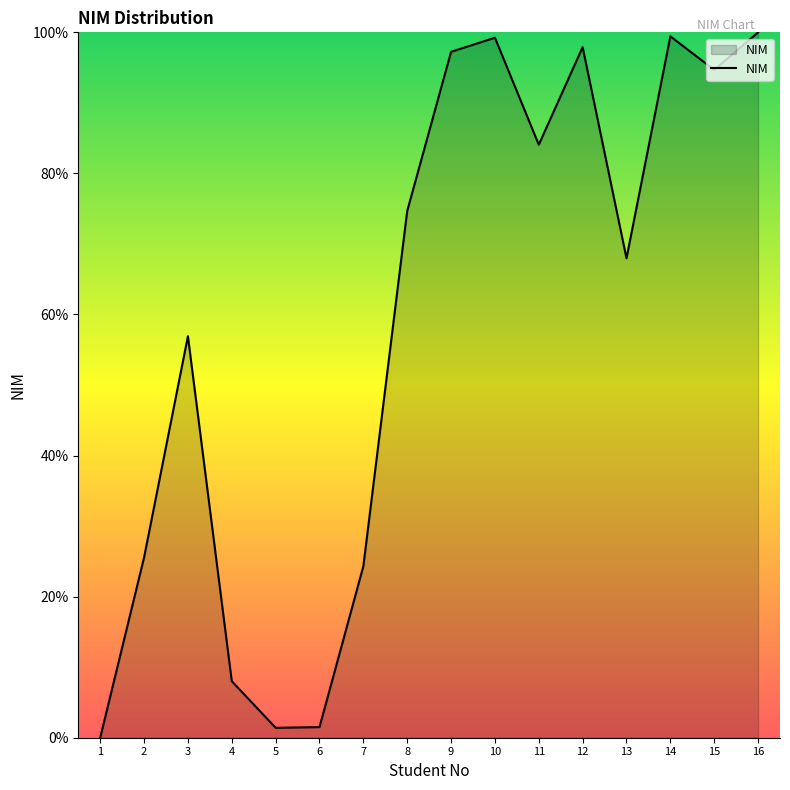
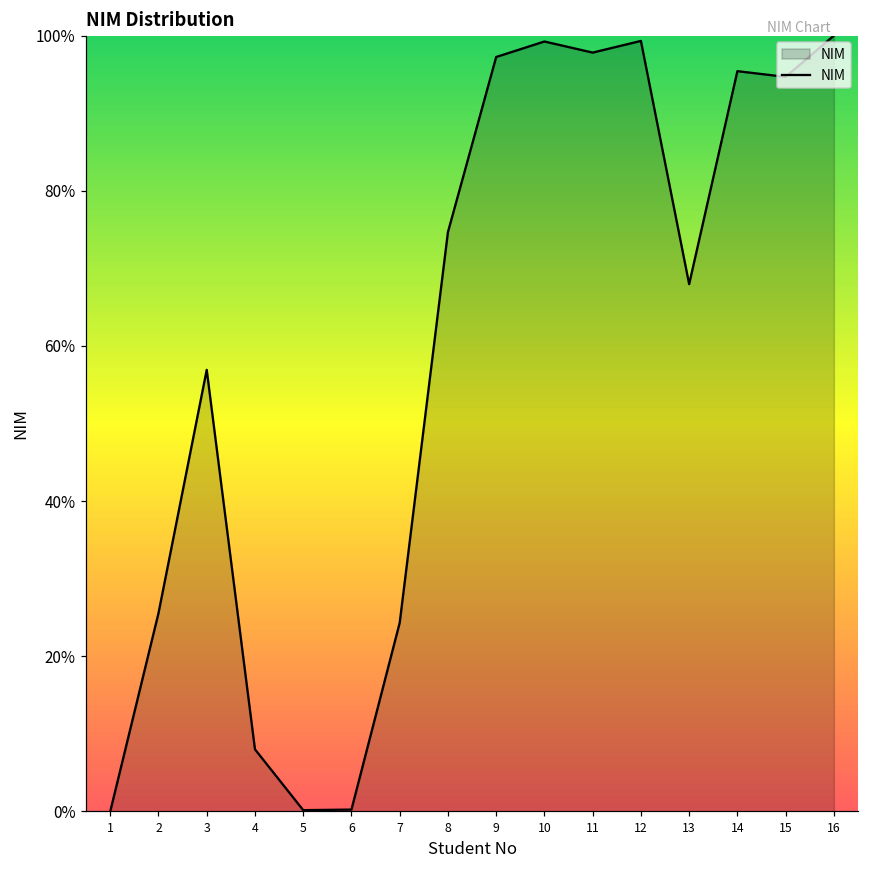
5: 1% -> 0%
6: 2% -> 0%
11: 84% -> 98%
12: 98% -> 99%
14: 99% -> 95%
